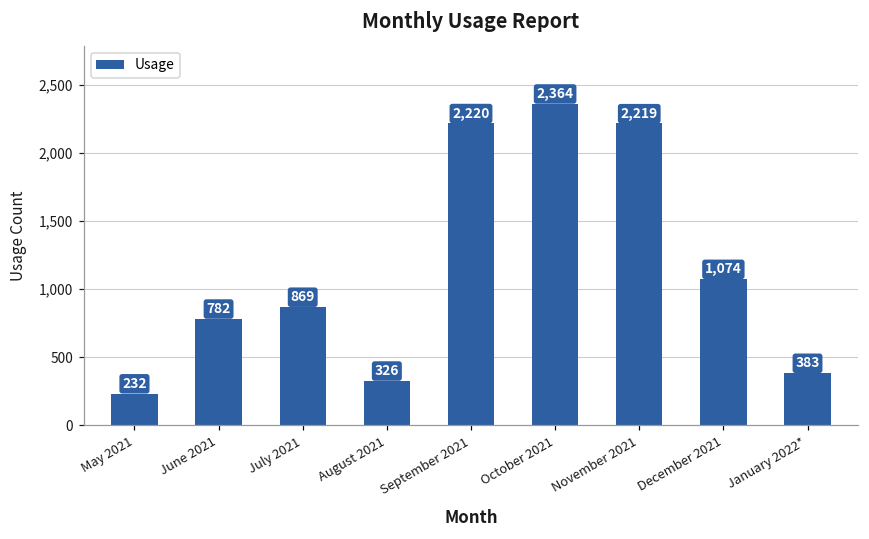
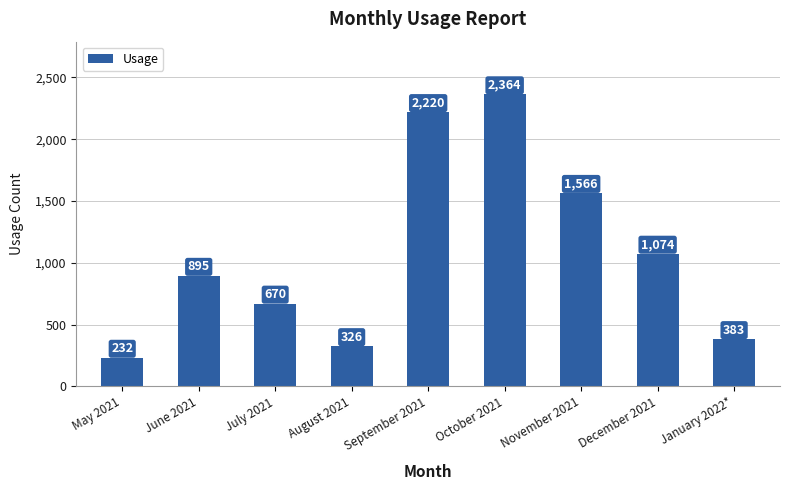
June 2021: 782 -> 895
July 2021: 869 -> 670
November 2021: 2,219 -> 1,566
